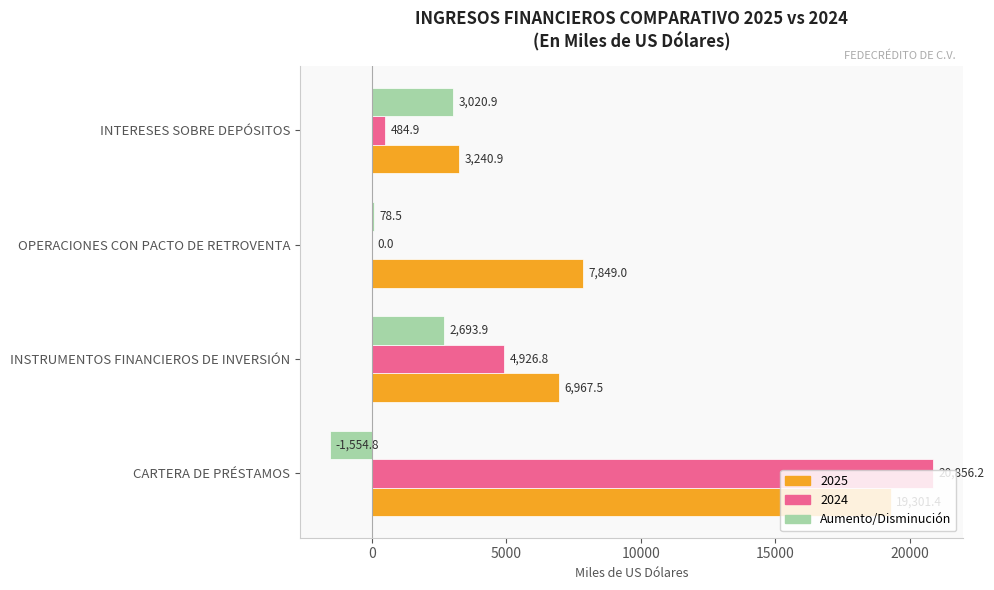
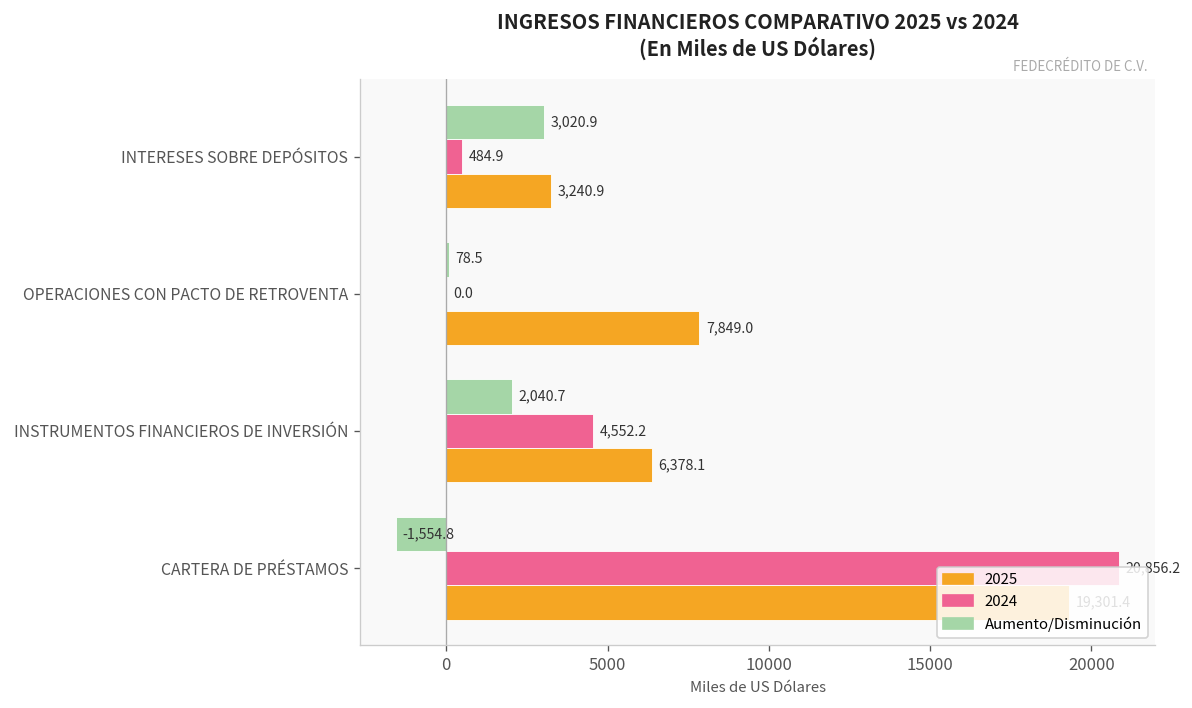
Aumento/Disminución, INSTRUMENTOS FINANCIEROS DE INVERSIÓN: 2,693.9 -> 2,040.7
2024, INSTRUMENTOS FINANCIEROS DE INVERSIÓN: 4,926.8 -> 4,552.2
2025, INSTRUMENTOS FINANCIEROS DE INVERSIÓN: 6,967.5 -> 6,378.1
